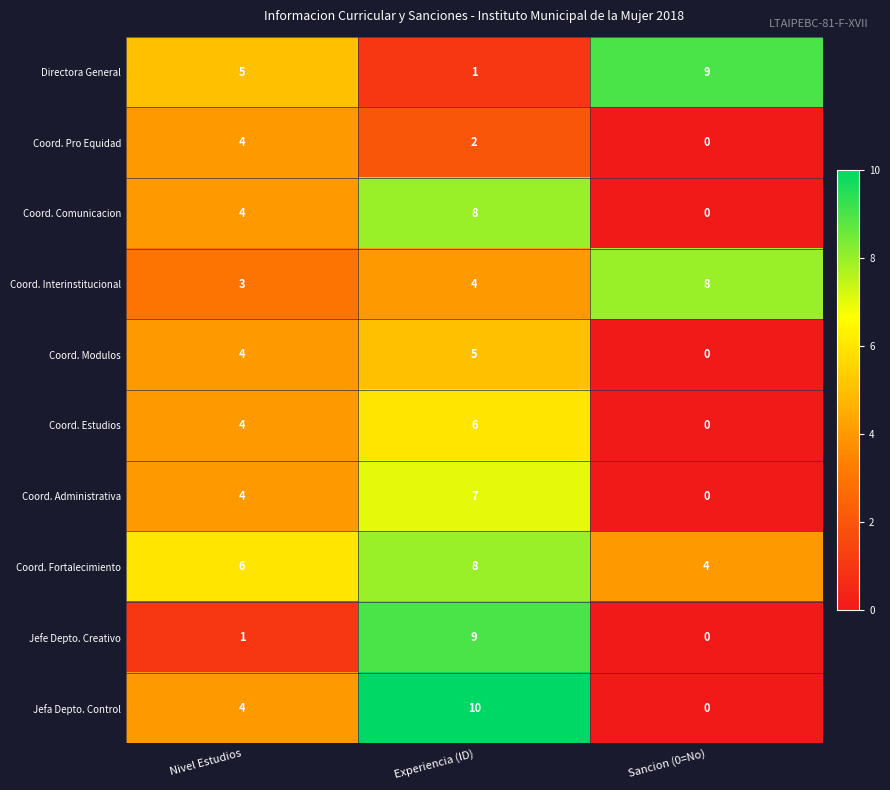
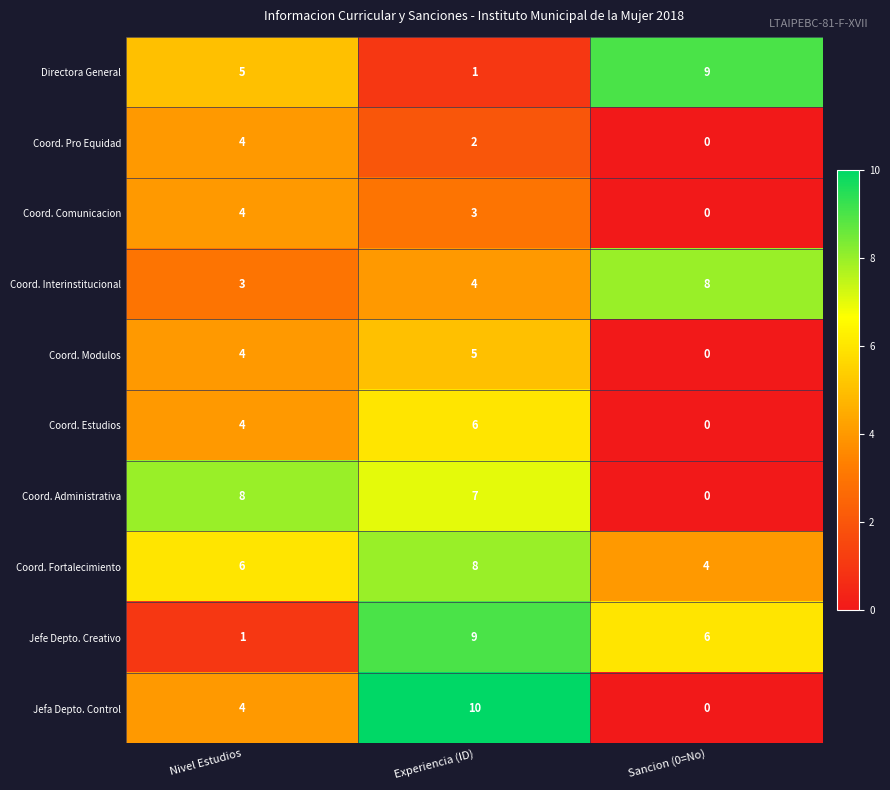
Coord. Comunicacion, Experiencia (ID): 8 -> 3
Coord. Administrativa, Nivel Estudios: 4 -> 8
Jefe Depto. Creativo, Sancion (0=No): 0 -> 6
